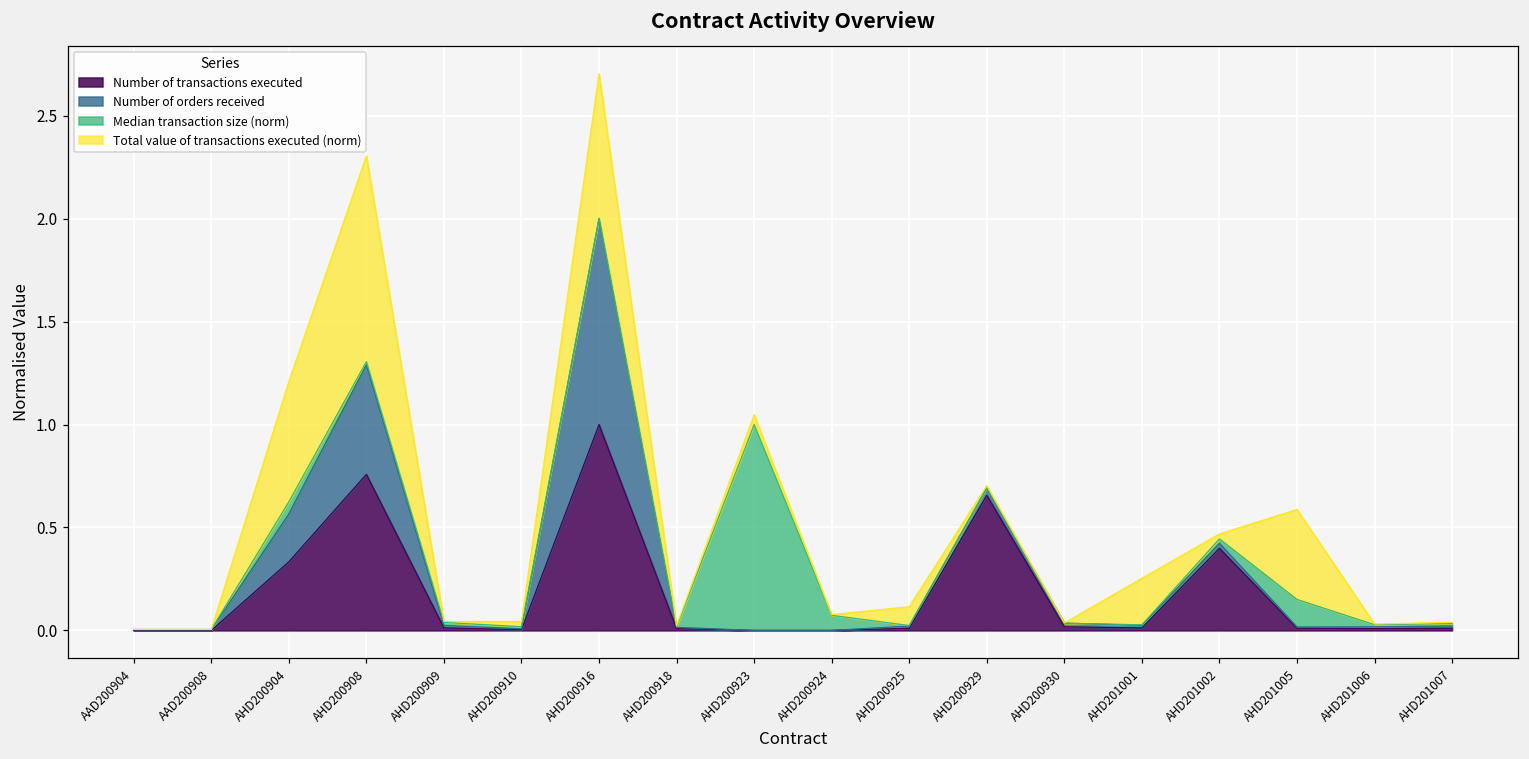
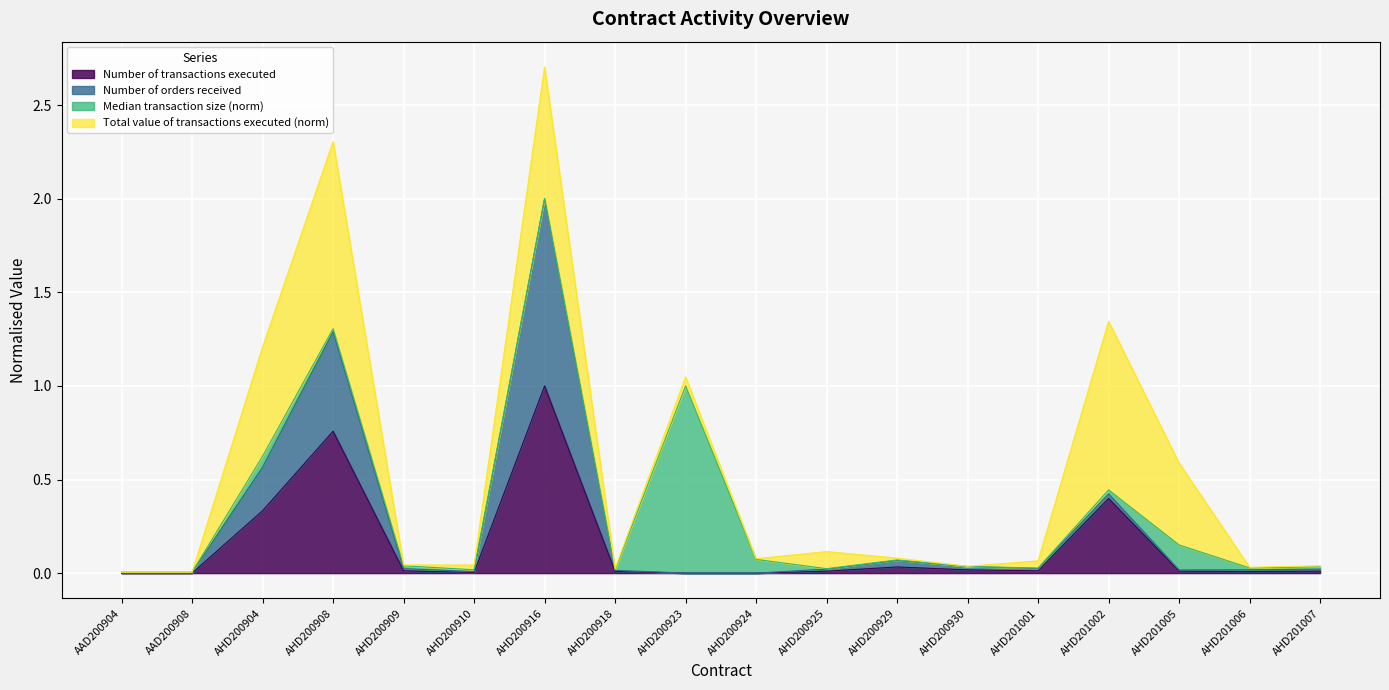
Number of transactions executed, AHD200929: 0.66 -> 0.03
Total value of transactions executed (norm), AHD201001: 0.23 -> 0.04
Total value of transactions executed (norm), AHD201002: 0.02 -> 0.90
